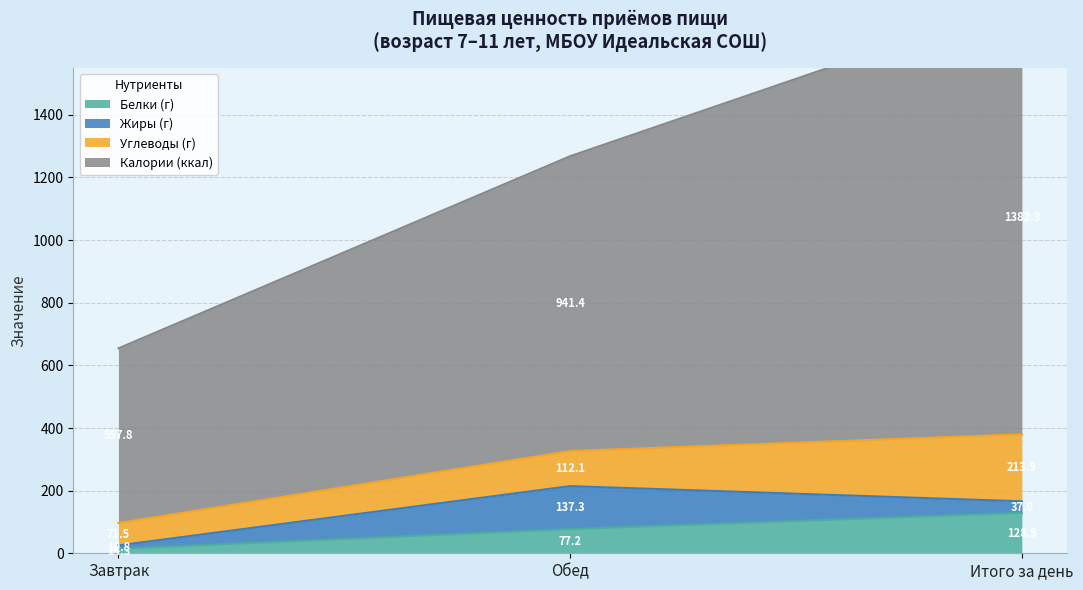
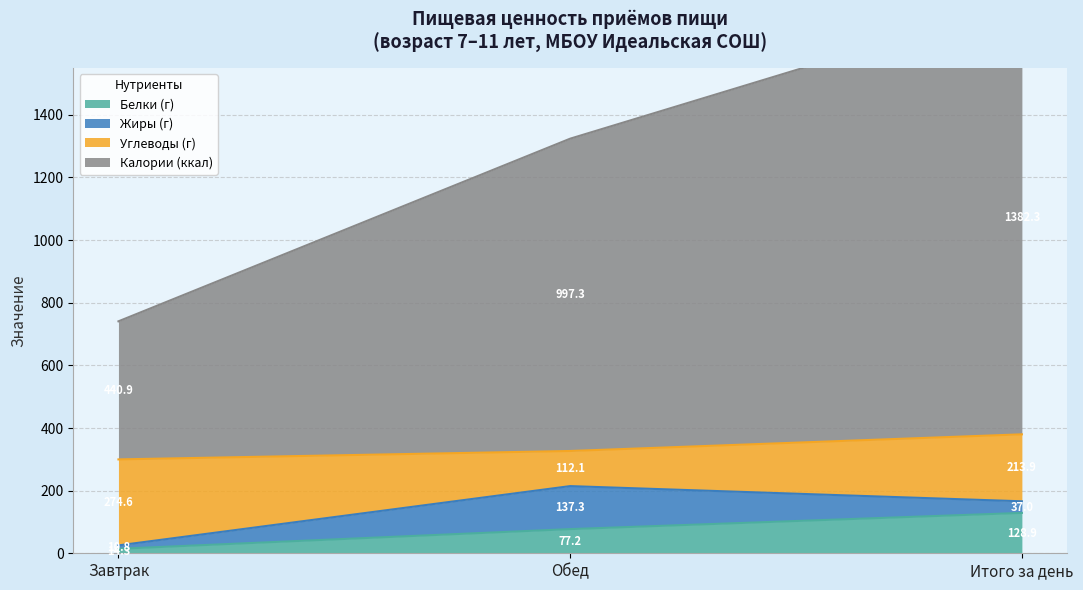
Углеводы (г), Завтрак: 70 -> 270
Калории (ккал), Завтрак: 560 -> 440
Калории (ккал), Обед: 941.4 -> 997.3
